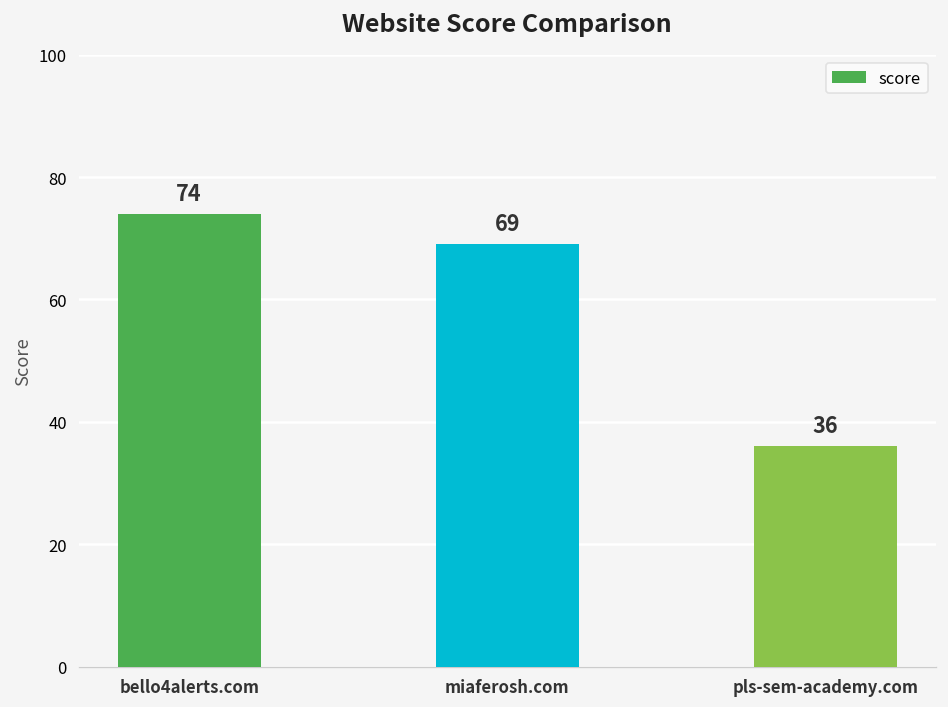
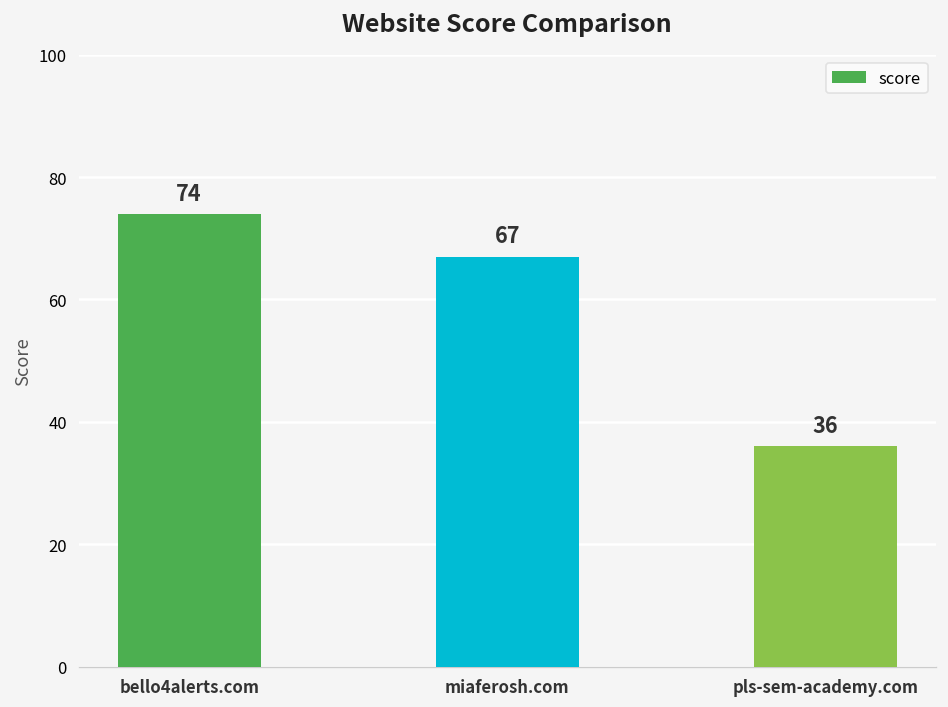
miaferosh.com: 69 -> 67
